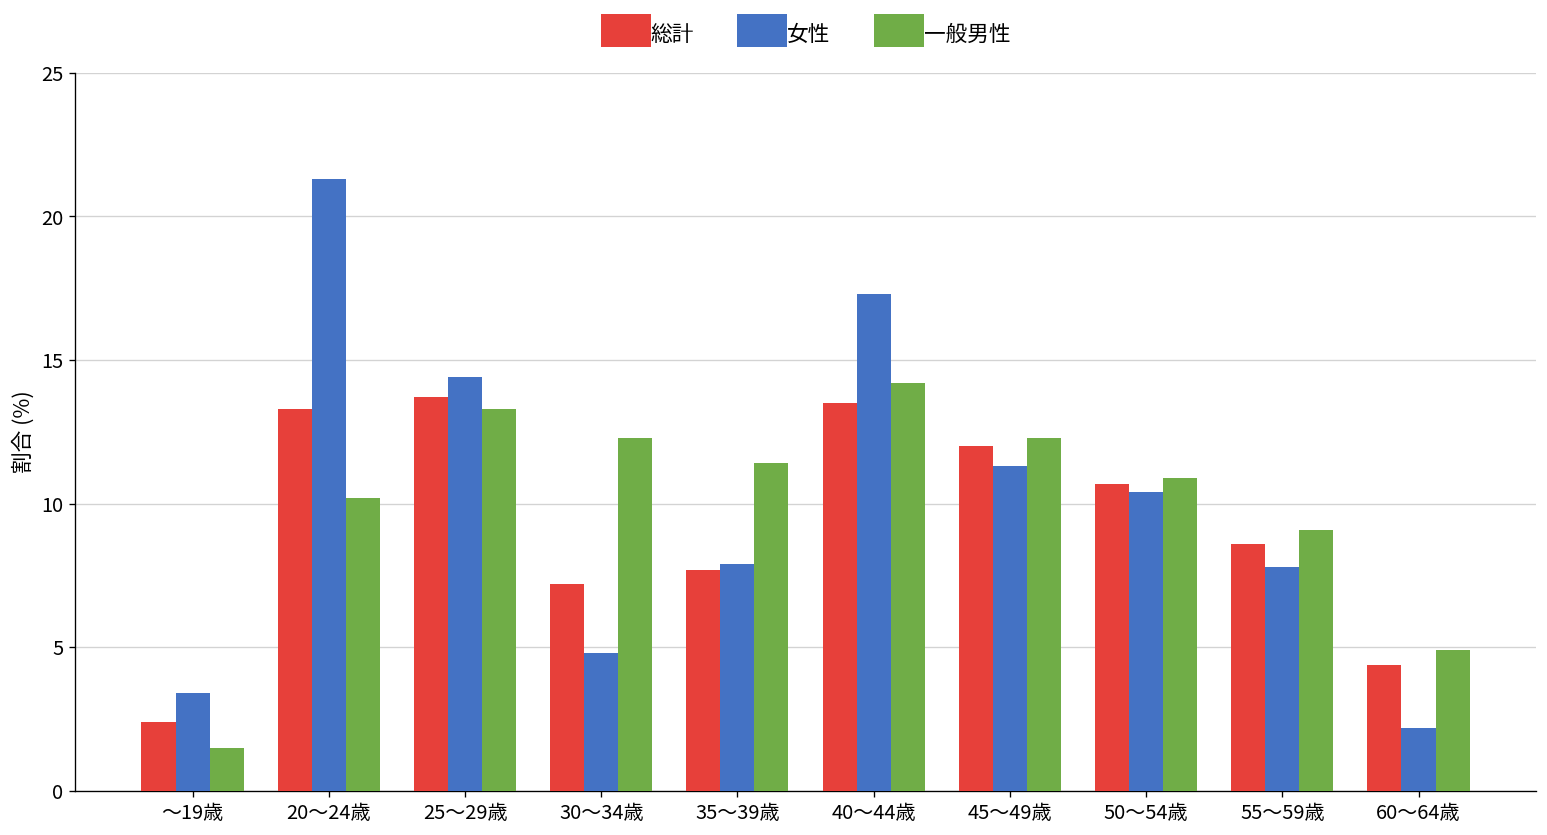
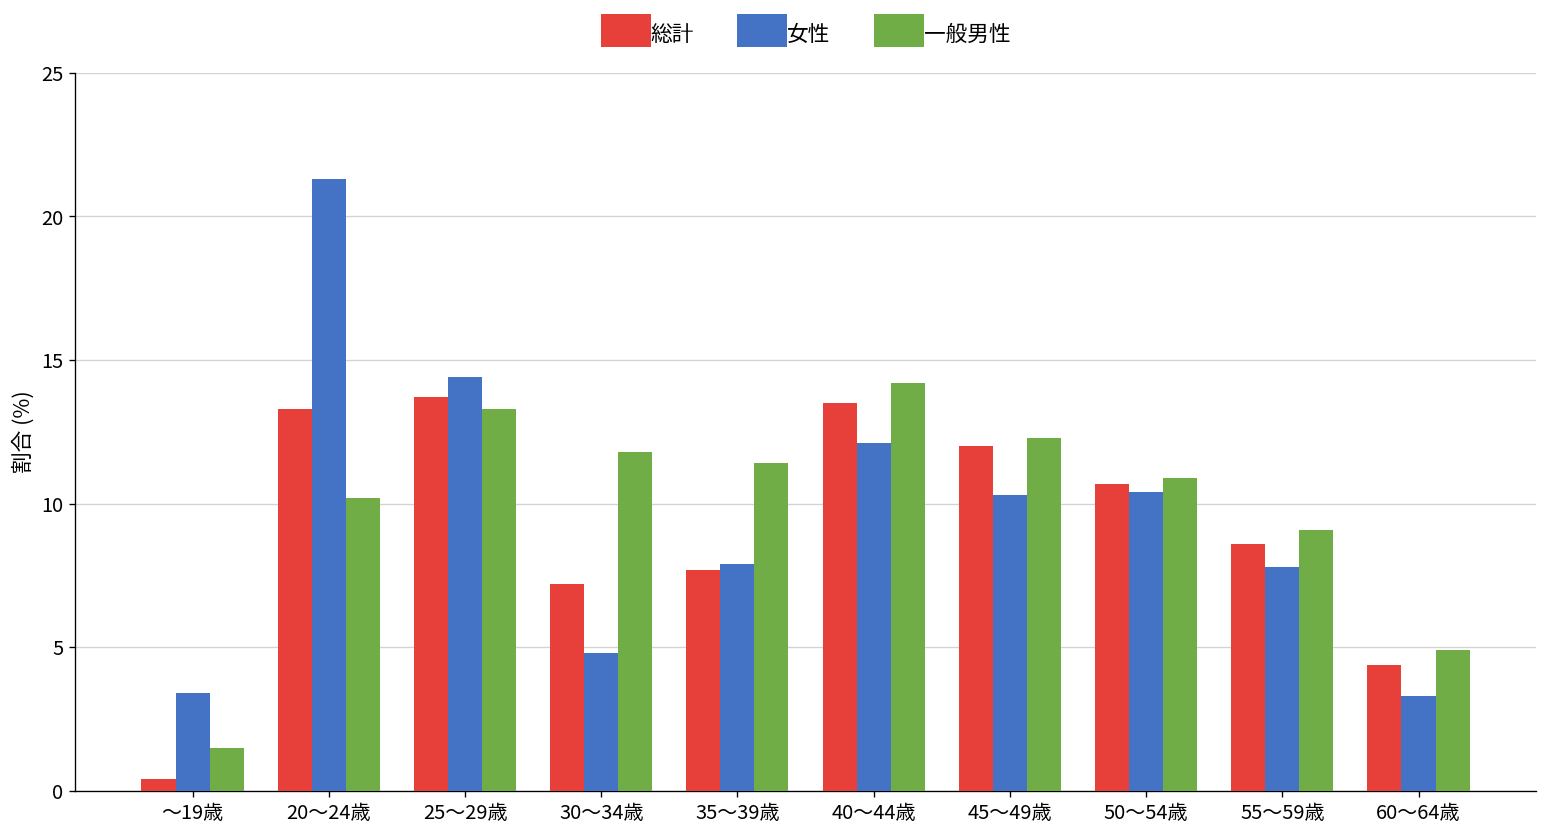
総計, ～19歳: 2.4 -> 0.4
一般男性, 30～34歳: 12.3 -> 11.8
女性, 40～44歳: 17.3 -> 12.1
女性, 45～49歳: 11.3 -> 10.3
女性, 60～64歳: 2.2 -> 3.3
